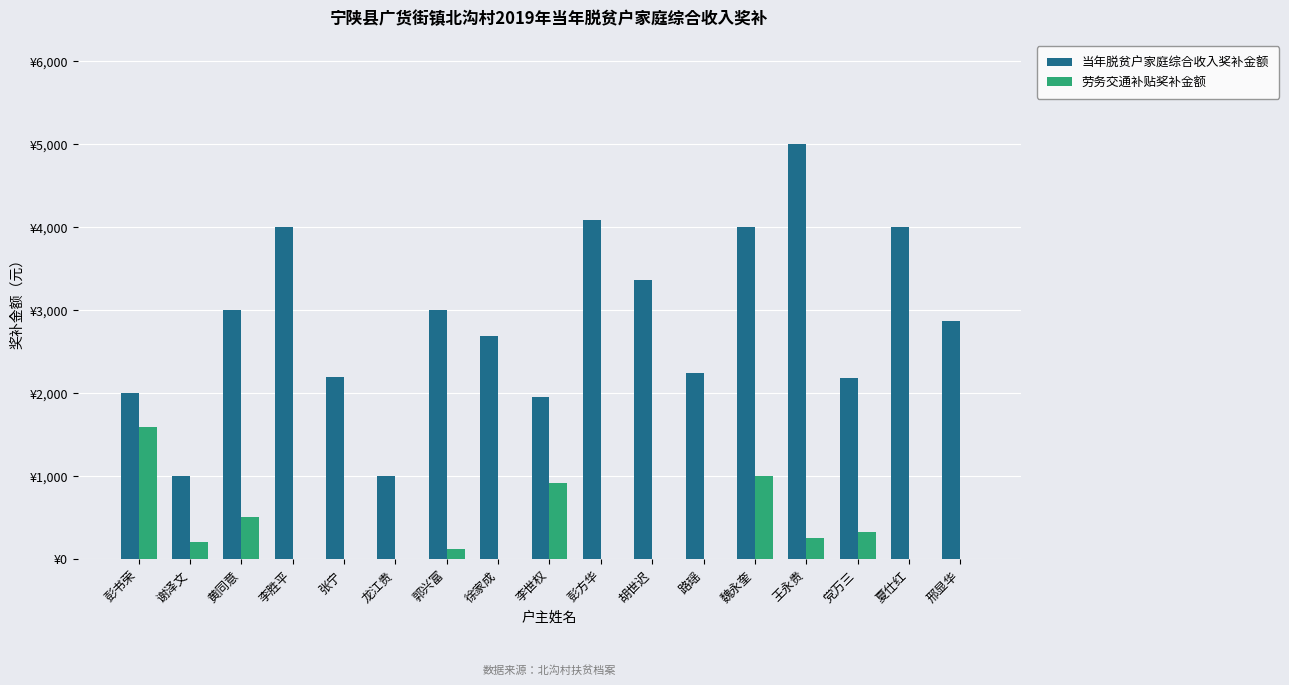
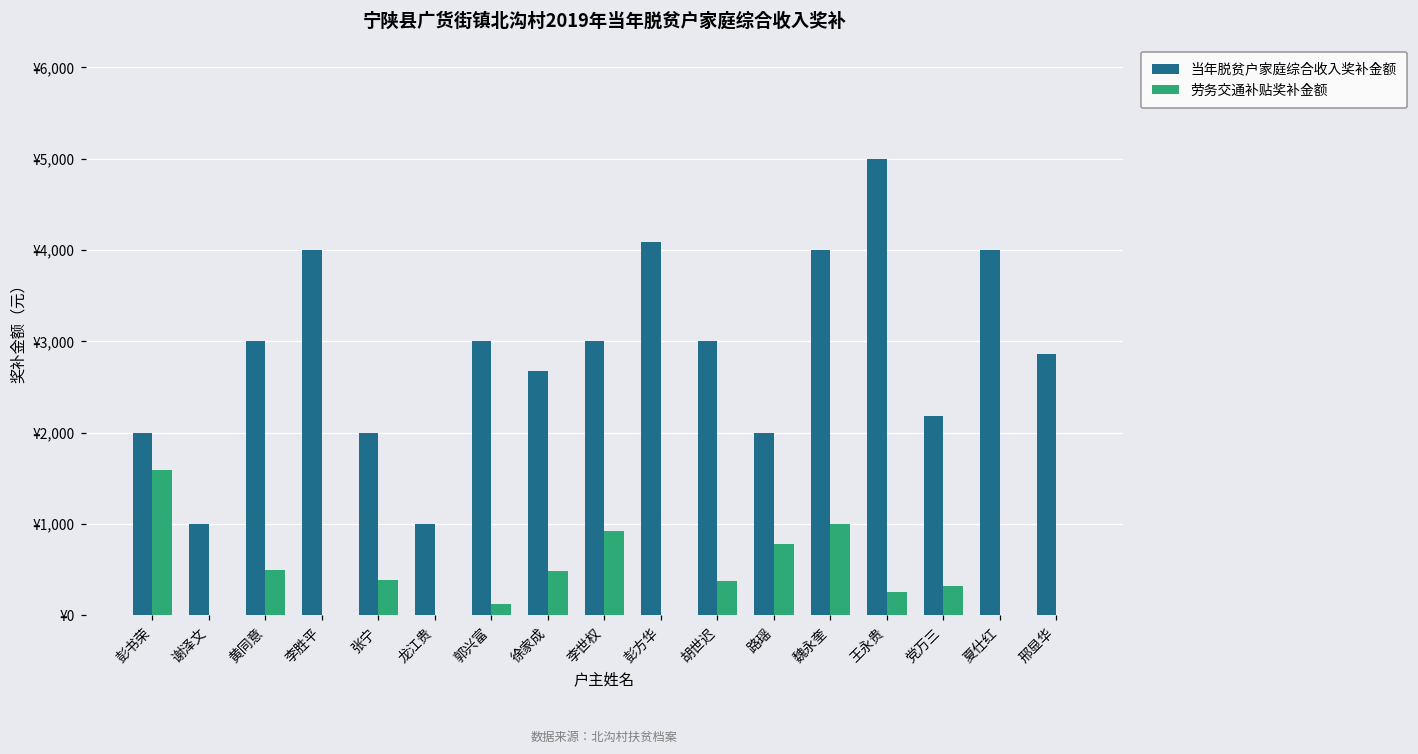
劳务交通补贴奖补金额, 谢泽文: ¥200 -> ¥0
当年脱贫户家庭综合收入奖补金额, 张宁: ¥2,200 -> ¥2,000
劳务交通补贴奖补金额, 张宁: ¥0 -> ¥400
劳务交通补贴奖补金额, 徐家成: ¥0 -> ¥500
当年脱贫户家庭综合收入奖补金额, 李世权: ¥2,000 -> ¥3,000
当年脱贫户家庭综合收入奖补金额, 胡世迟: ¥3,400 -> ¥3,000
劳务交通补贴奖补金额, 胡世迟: ¥0 -> ¥400
当年脱贫户家庭综合收入奖补金额, 路瑶: ¥2,200 -> ¥2,000
劳务交通补贴奖补金额, 路瑶: ¥0 -> ¥800
